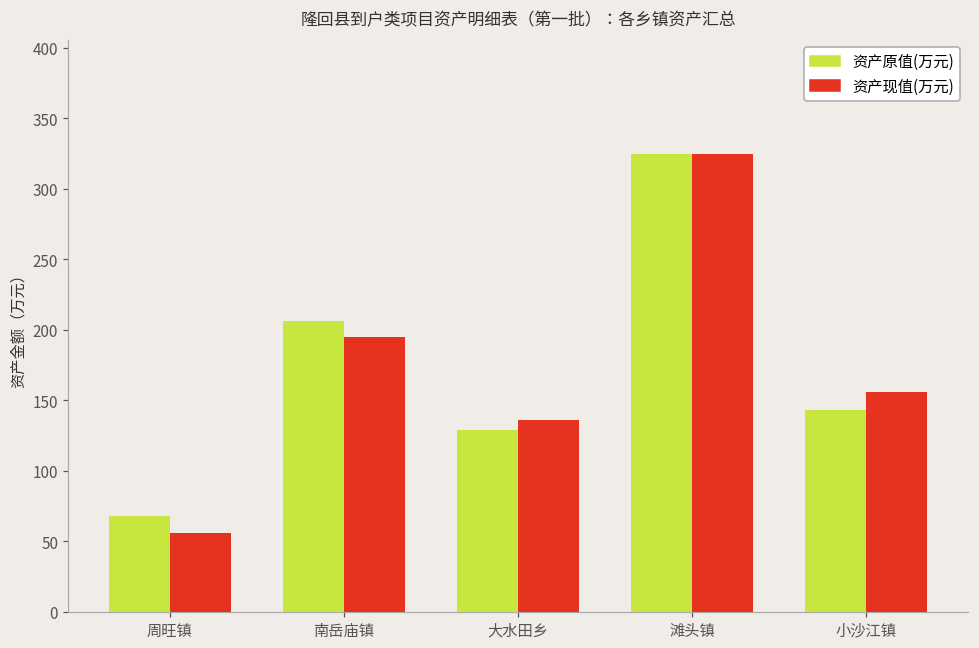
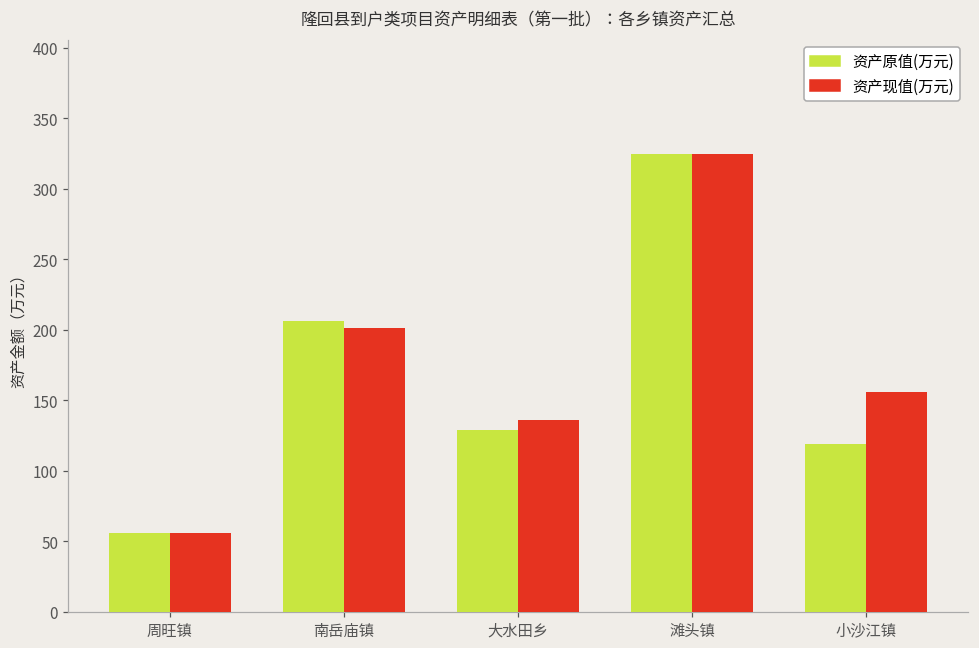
资产原值(万元), 周旺镇: 68 -> 56
资产现值(万元), 南岳庙镇: 195 -> 201
资产原值(万元), 小沙江镇: 143 -> 119
